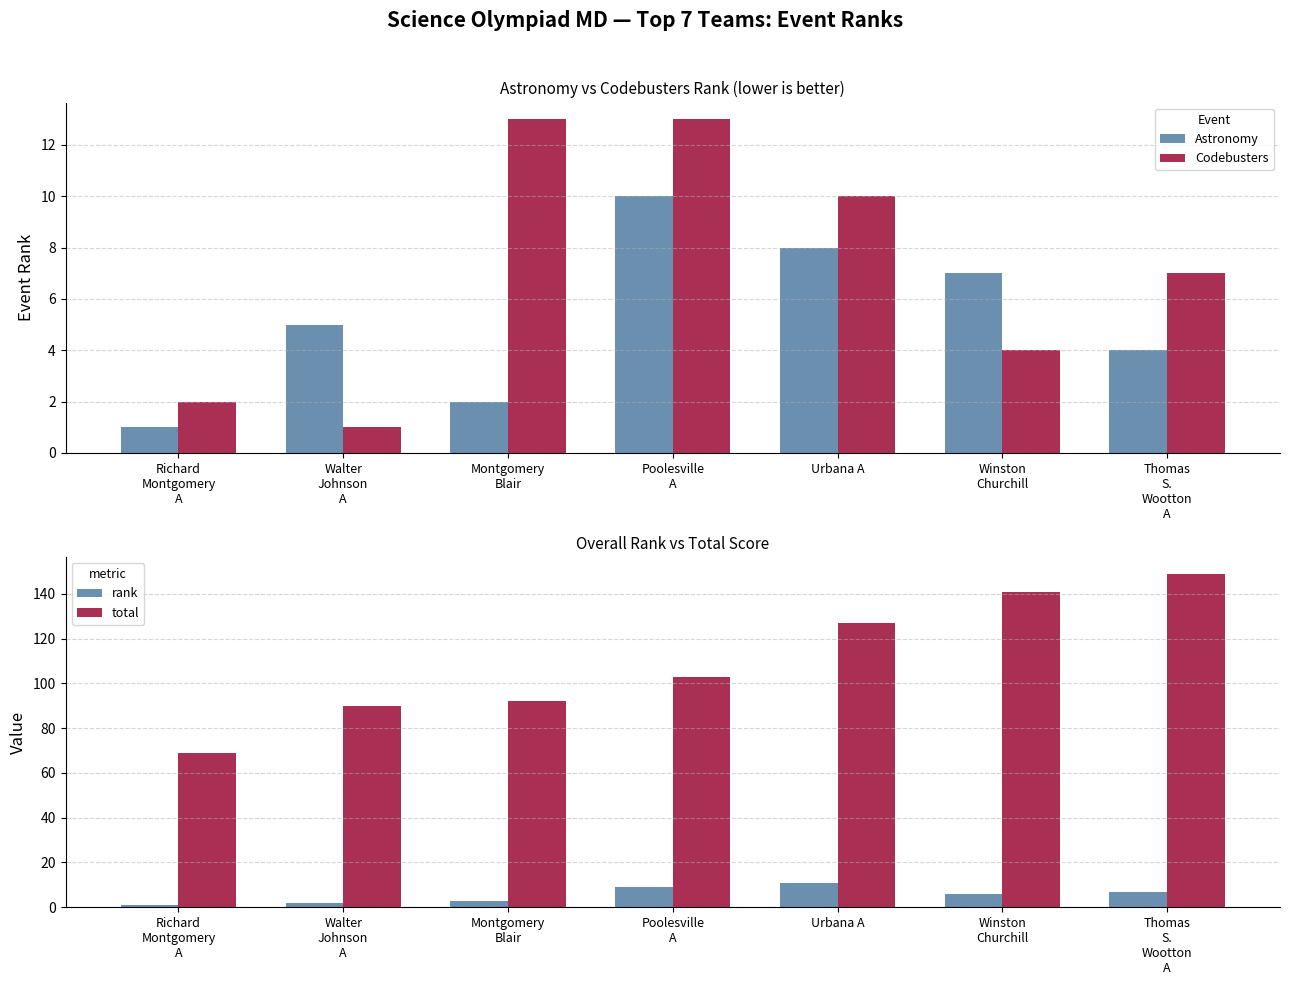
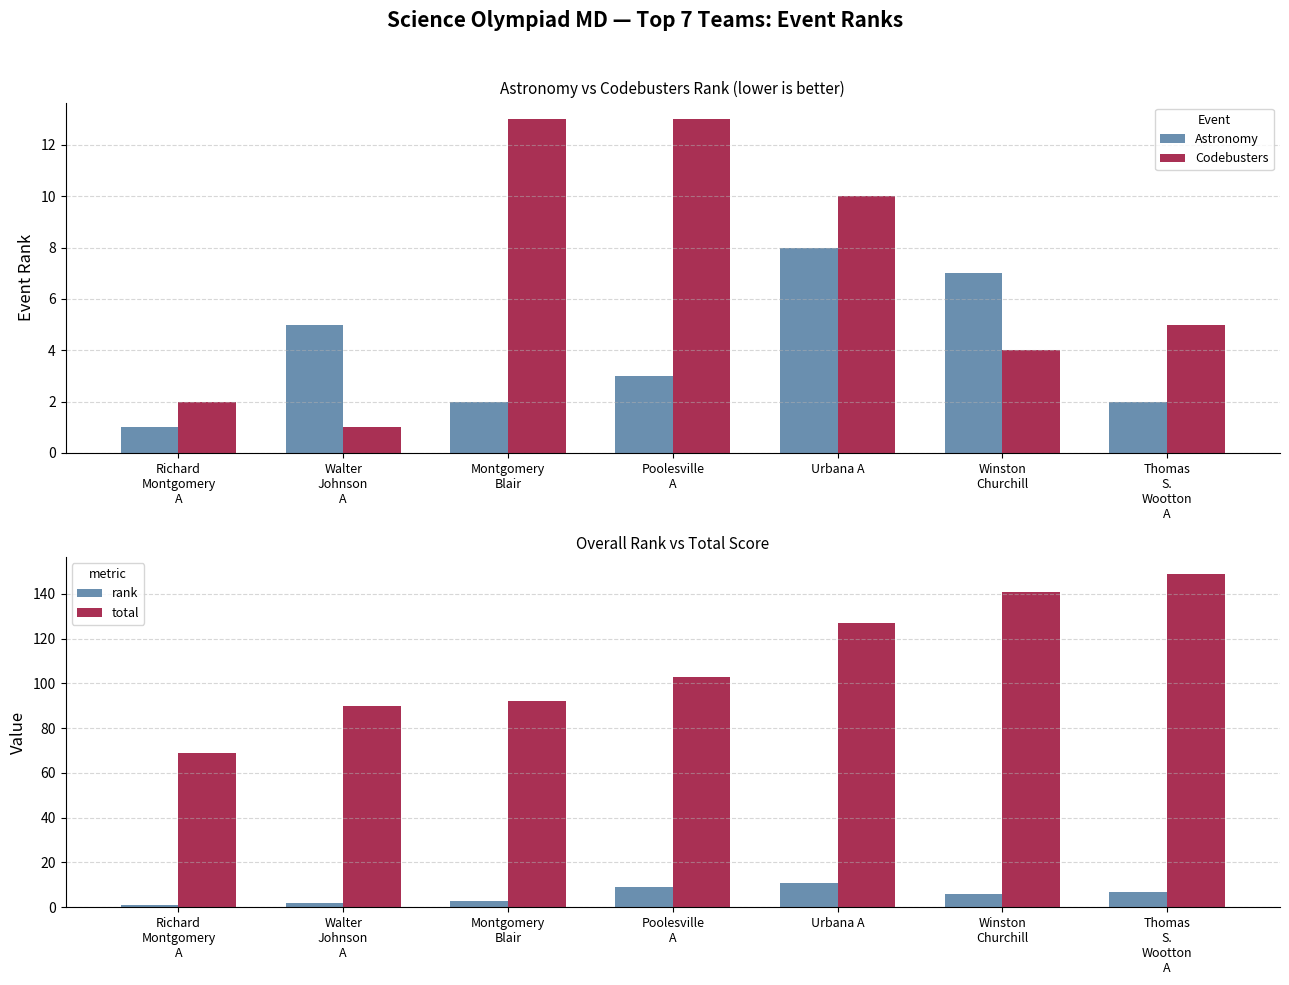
Astronomy vs Codebusters Rank (lower is better), Astronomy, Poolesville A: 10 -> 3
Astronomy vs Codebusters Rank (lower is better), Astronomy, Thomas S. Wootton A: 4 -> 2
Astronomy vs Codebusters Rank (lower is better), Codebusters, Thomas S. Wootton A: 7 -> 5
